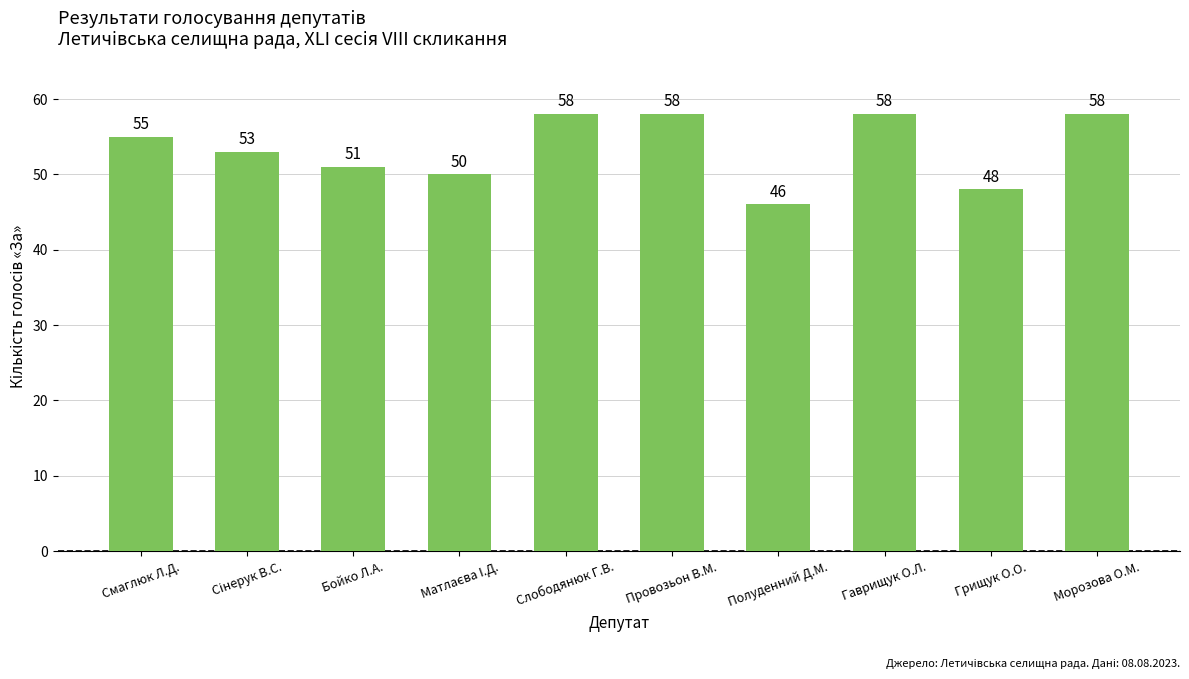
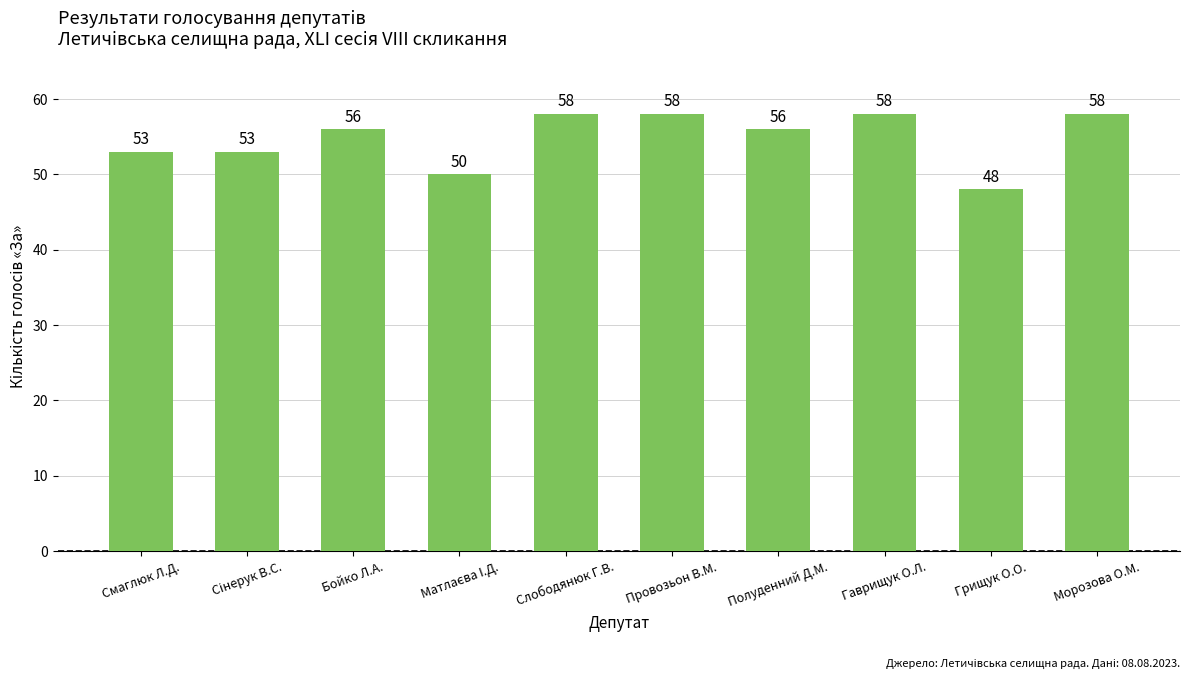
Смаглюк Л.Д.: 55 -> 53
Бойко Л.А.: 51 -> 56
Полуденний Д.М.: 46 -> 56
